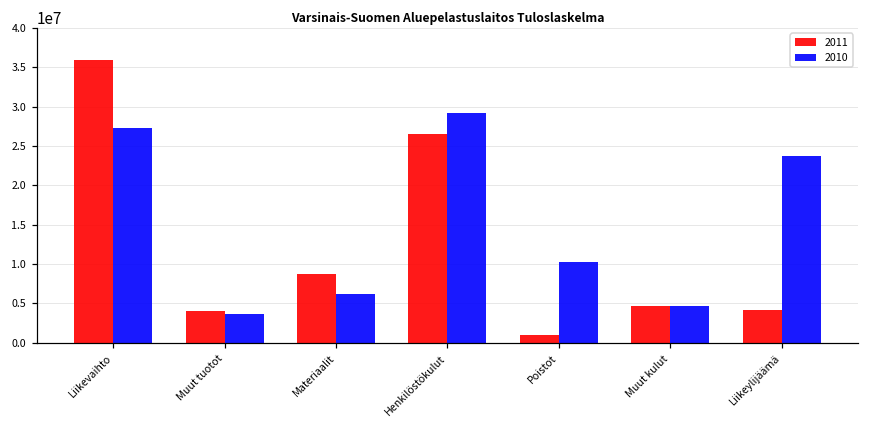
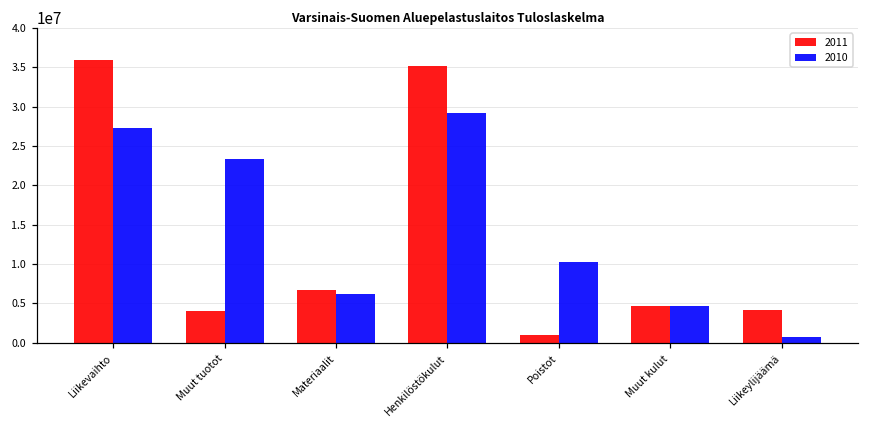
2010, Muut tuotot: 4000000 -> 23000000
2011, Materiaalit: 9000000 -> 7000000
2011, Henkilöstökulut: 27000000 -> 35000000
2010, Liikeylijäämä: 24000000 -> 1000000
